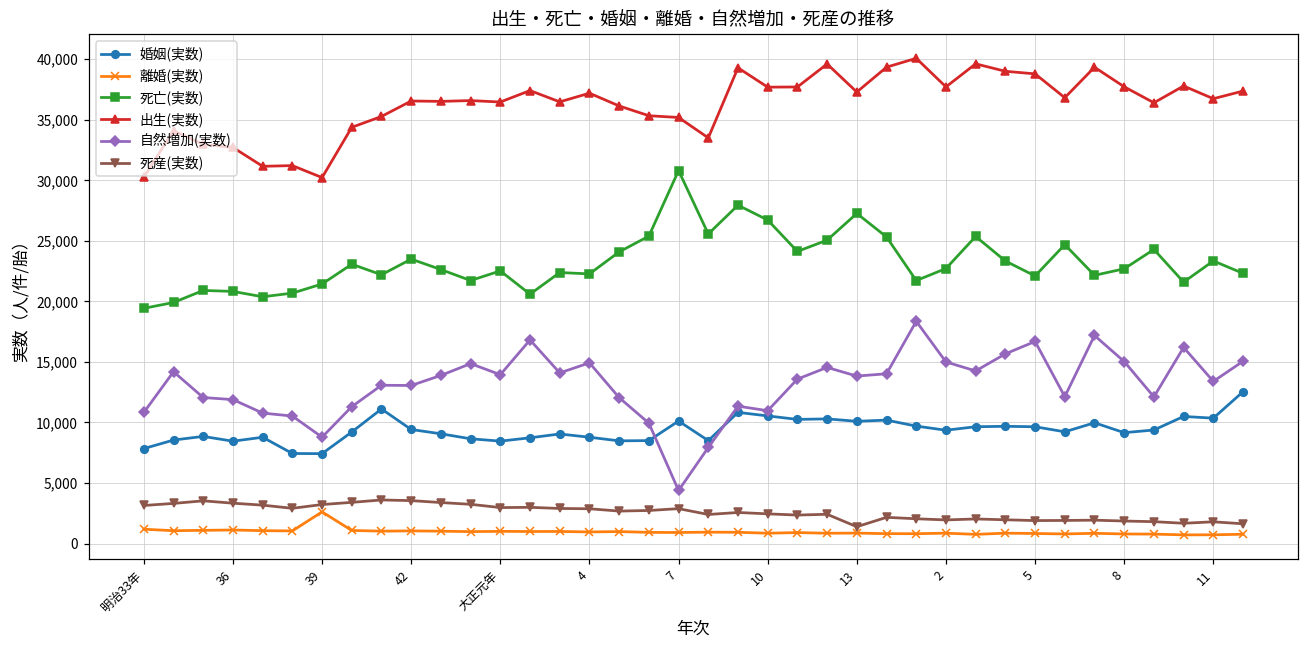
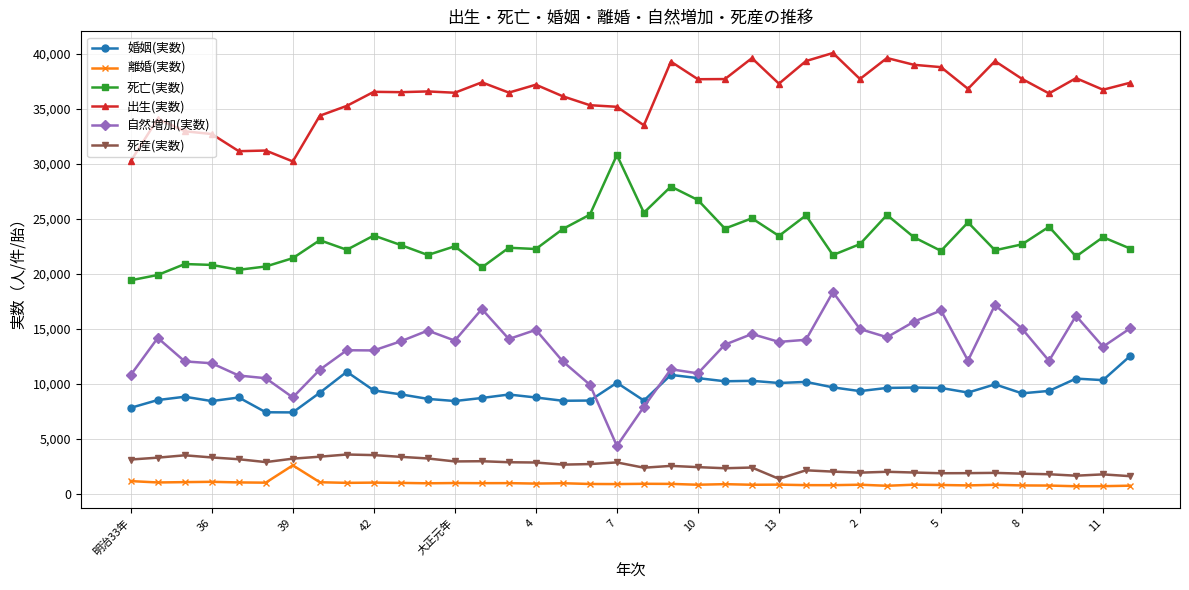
死亡(実数), 13: 27,300 -> 23,500
